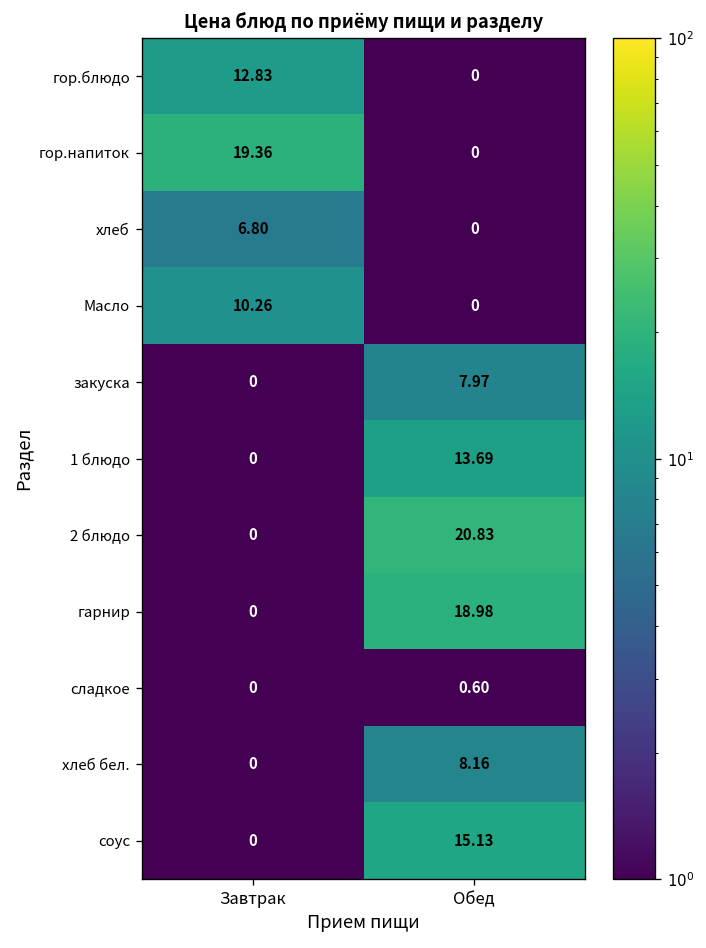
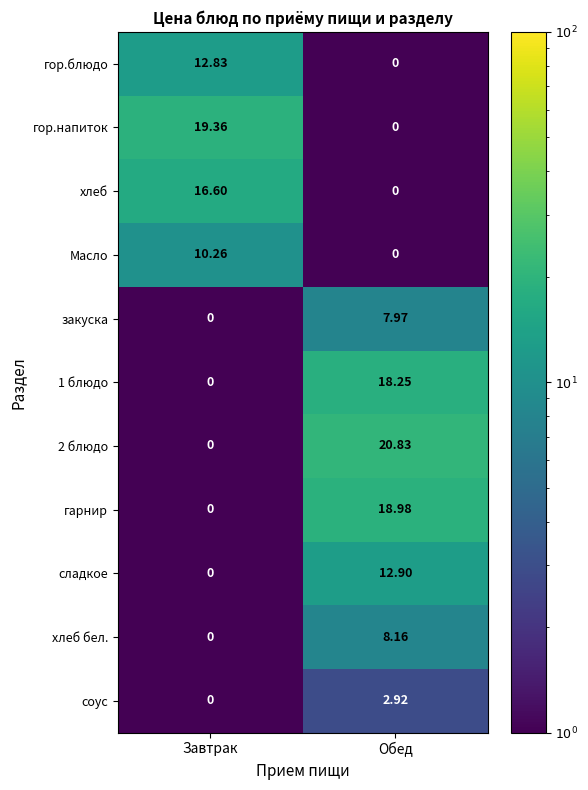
хлеб, Завтрак: 6.80 -> 16.60
1 блюдо, Обед: 13.69 -> 18.25
сладкое, Обед: 0.60 -> 12.90
соус, Обед: 15.13 -> 2.92
